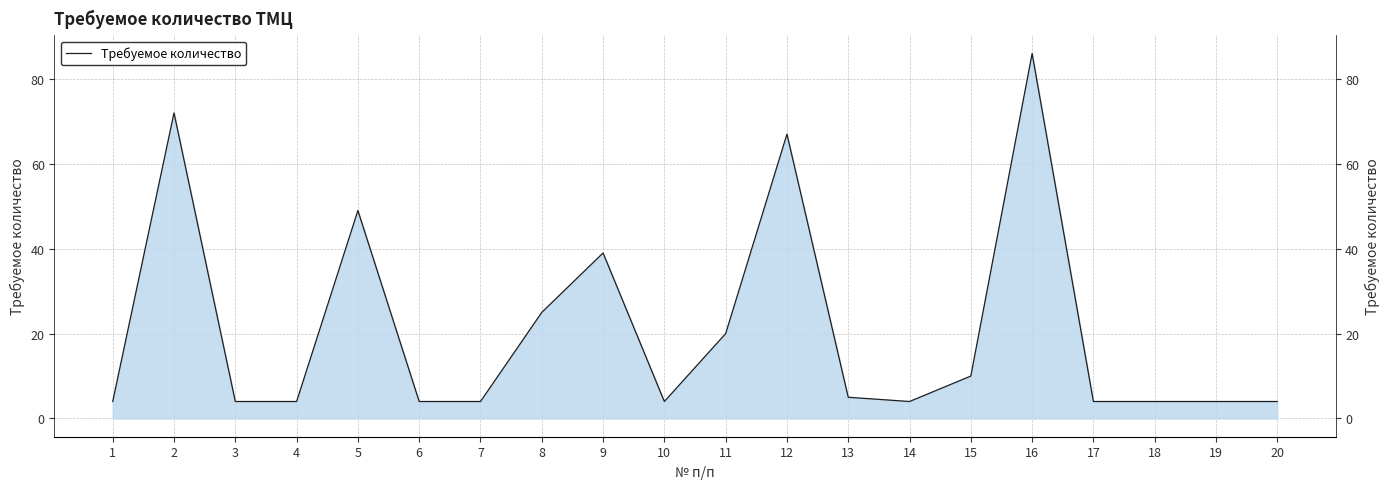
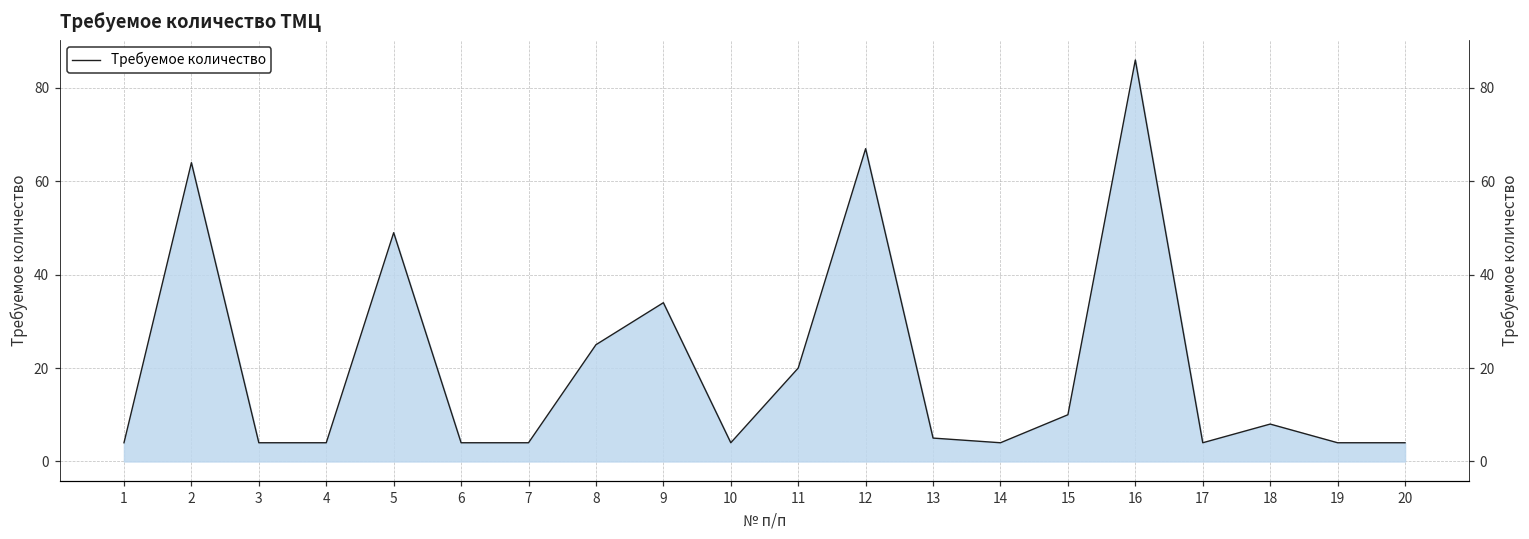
2: 72 -> 64
9: 39 -> 34
18: 4 -> 8
